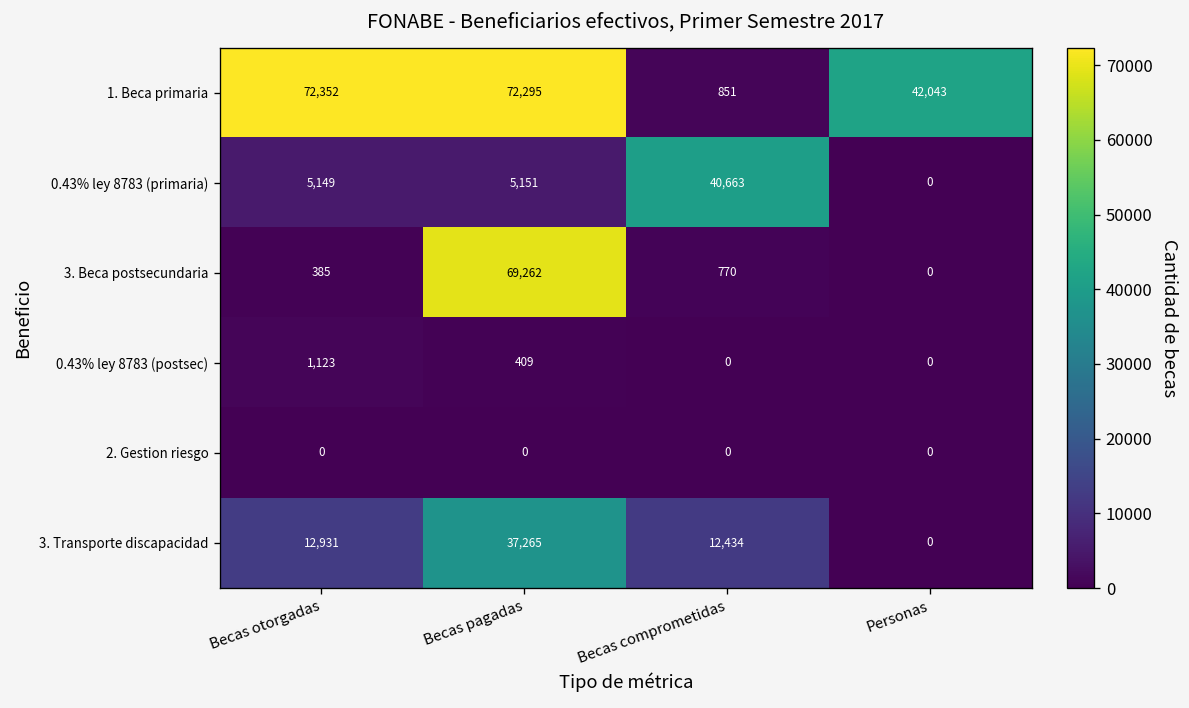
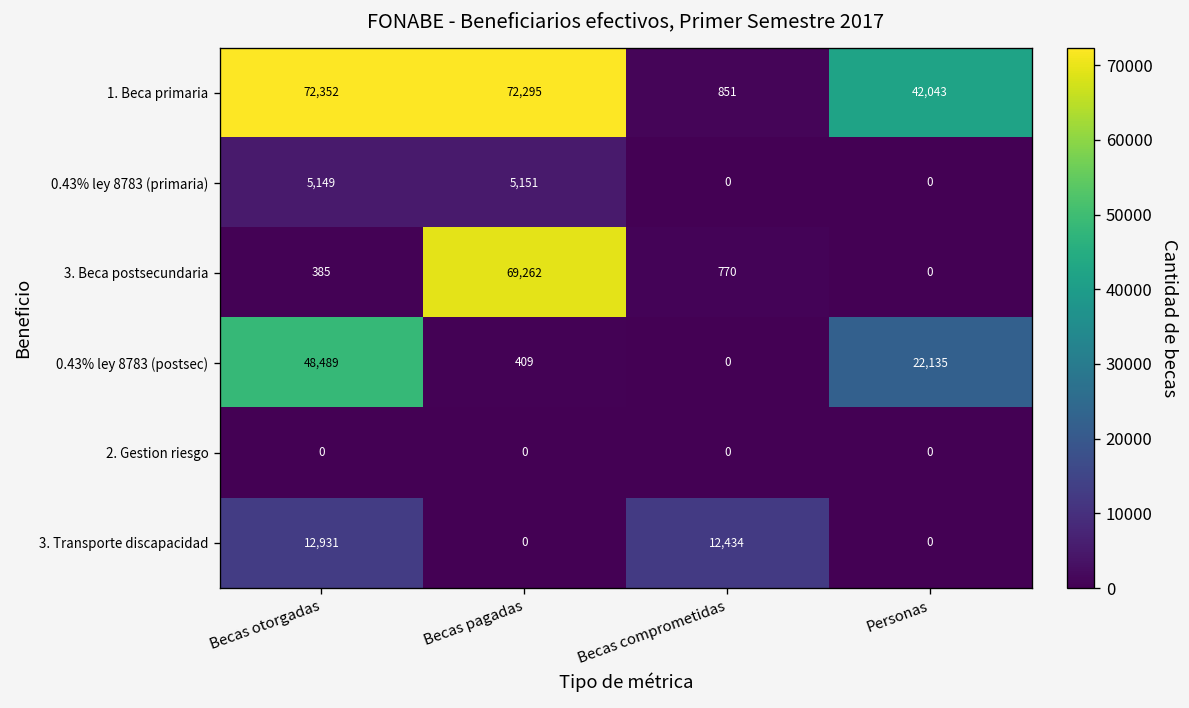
0.43% ley 8783 (primaria), Becas comprometidas: 40,663 -> 0
0.43% ley 8783 (postsec), Becas otorgadas: 1,123 -> 48,489
0.43% ley 8783 (postsec), Personas: 0 -> 22,135
3. Transporte discapacidad, Becas pagadas: 37,265 -> 0
